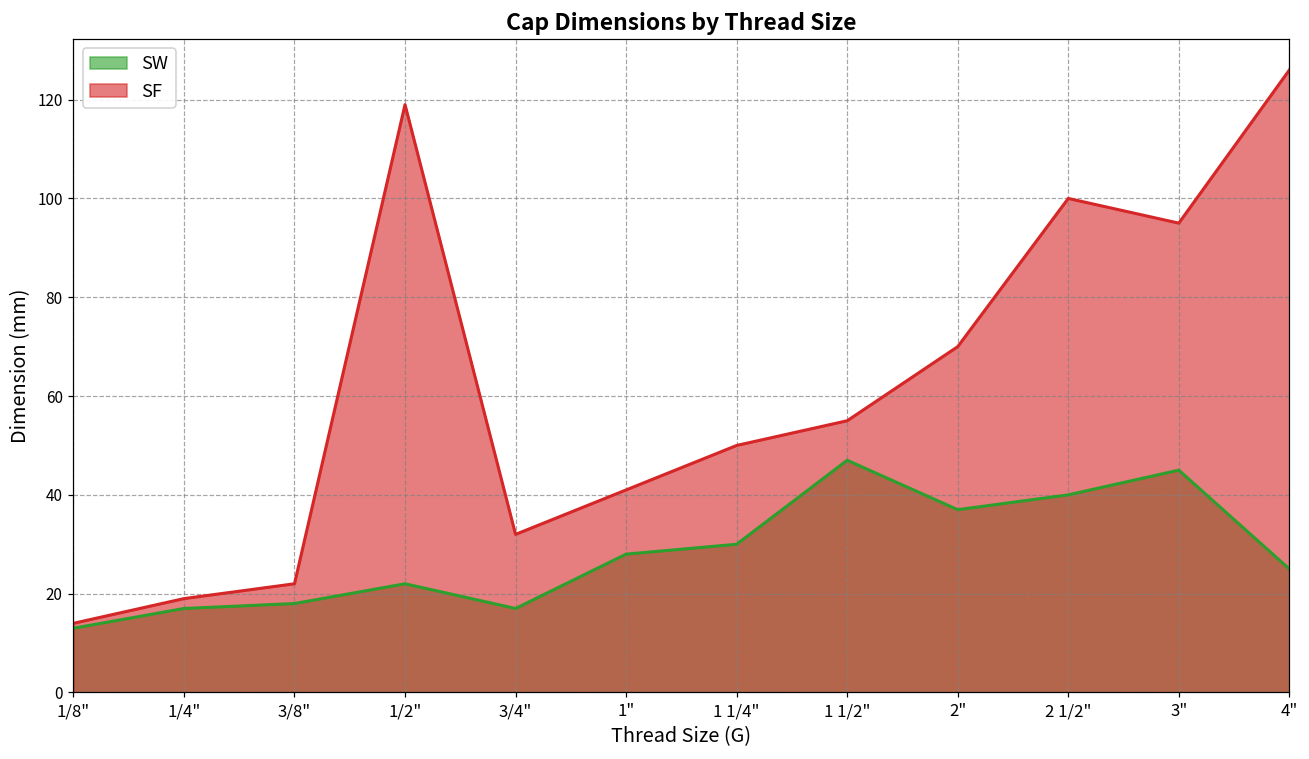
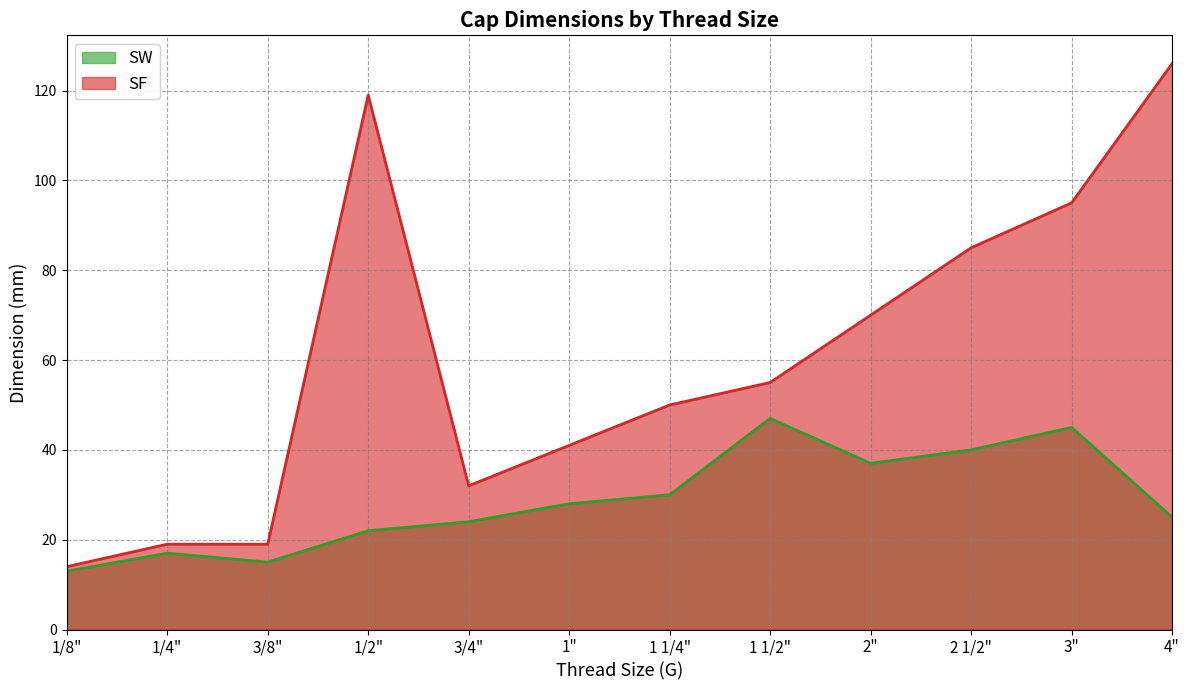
SW, 3/8": 18 -> 15
SF, 3/8": 22 -> 19
SW, 3/4": 17 -> 24
SF, 2 1/2": 100 -> 85
